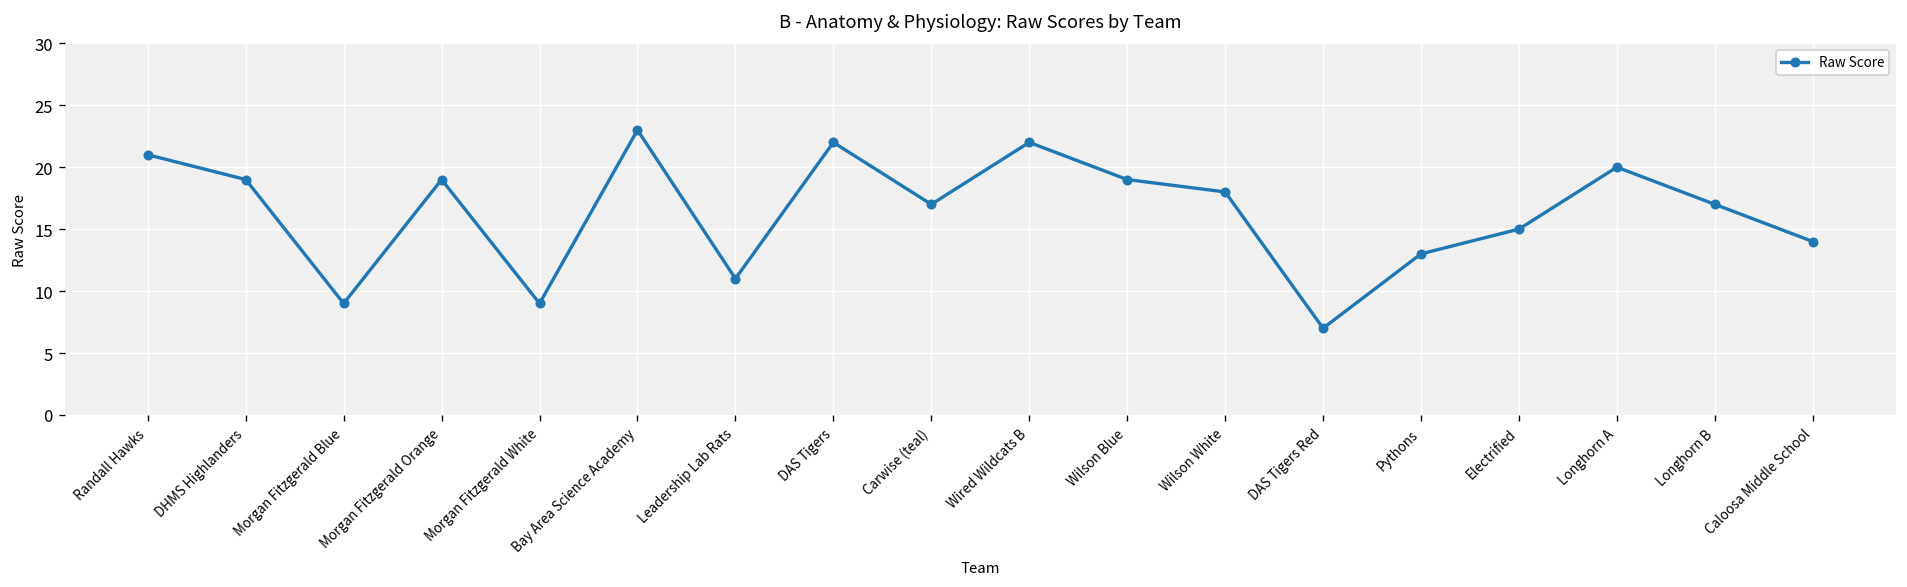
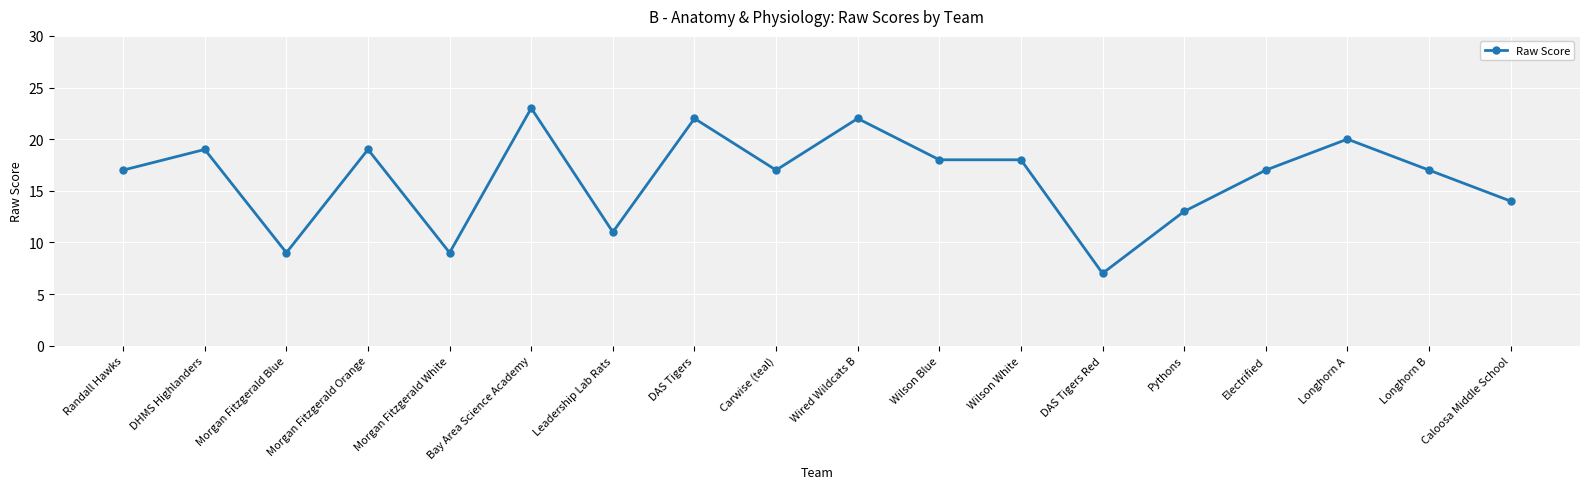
Randall Hawks: 21 -> 17
Wilson Blue: 19 -> 18
Electrified: 15 -> 17
